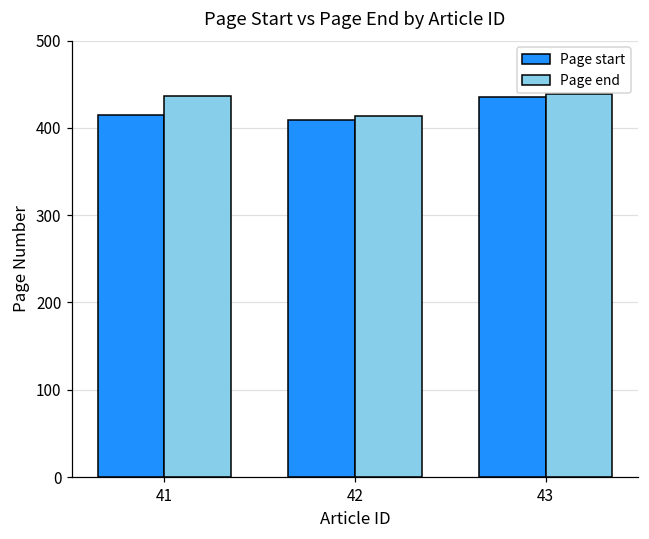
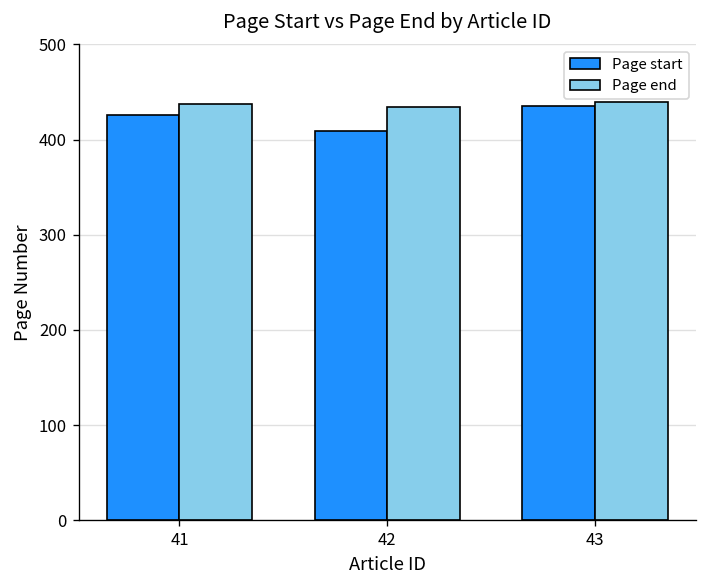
Page start, 41: 420 -> 430
Page end, 42: 410 -> 430
